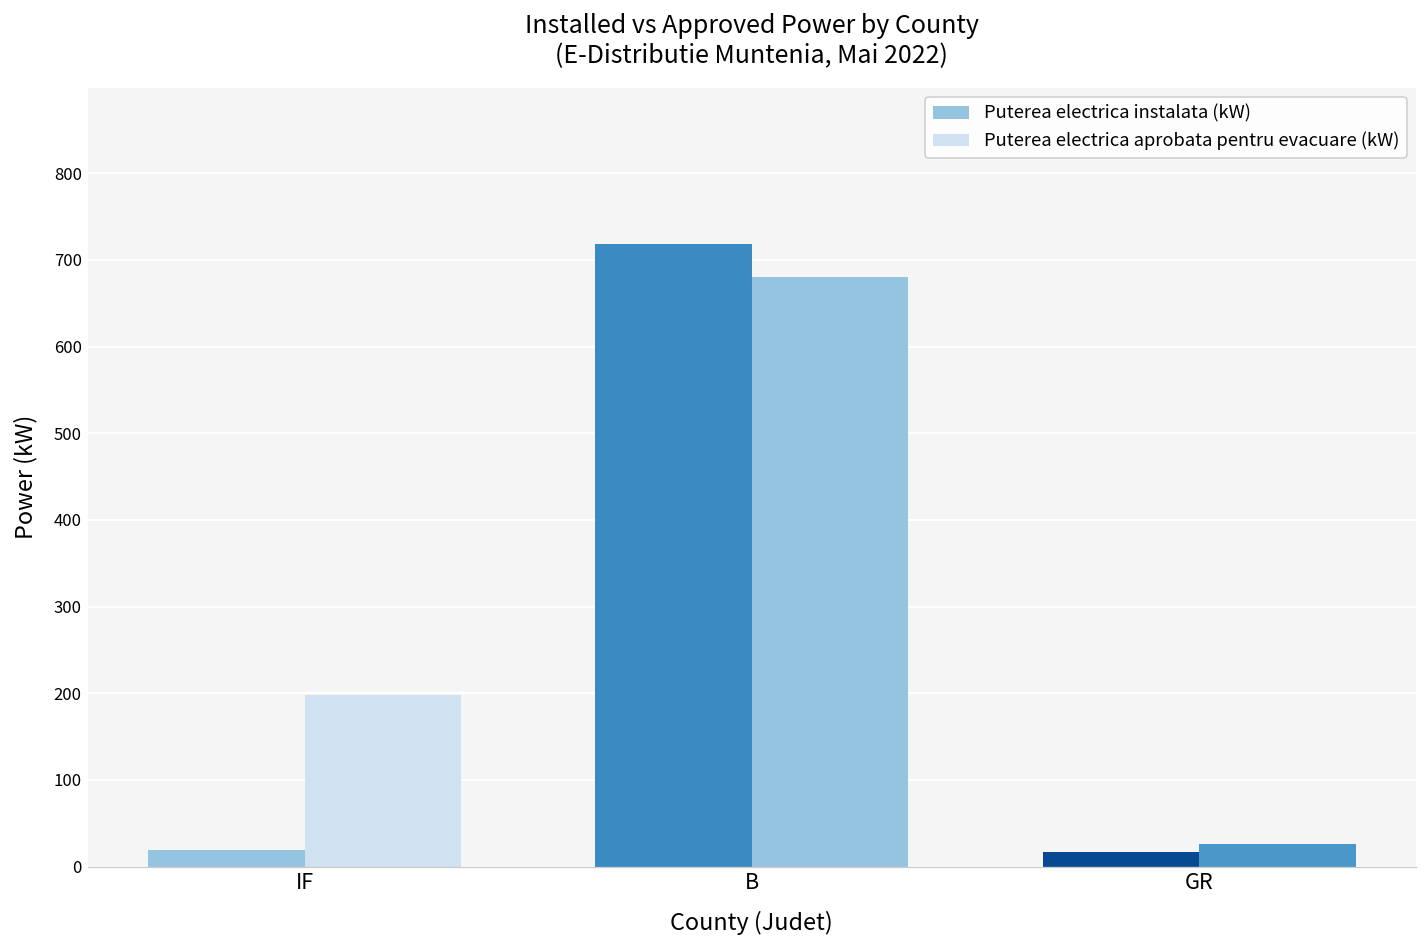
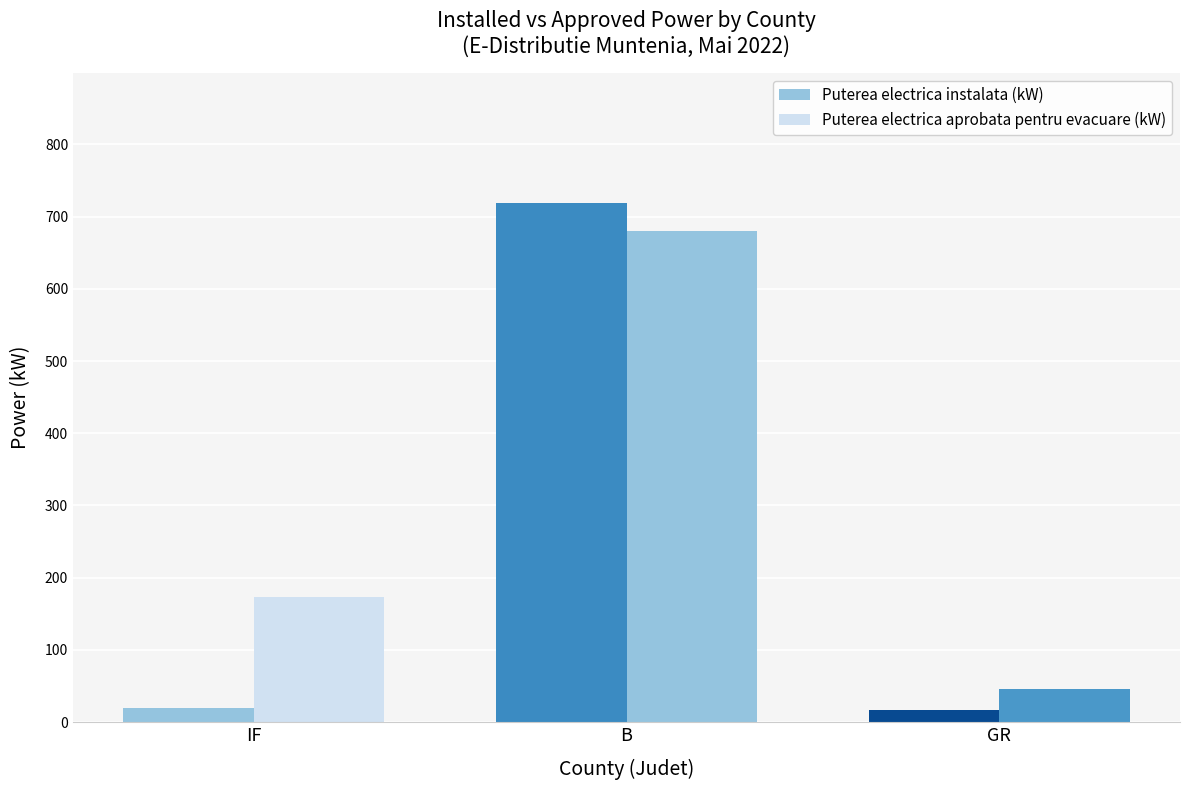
Puterea electrica aprobata pentru evacuare (kW), IF: 200 -> 170
Puterea electrica aprobata pentru evacuare (kW), GR: 30 -> 50
